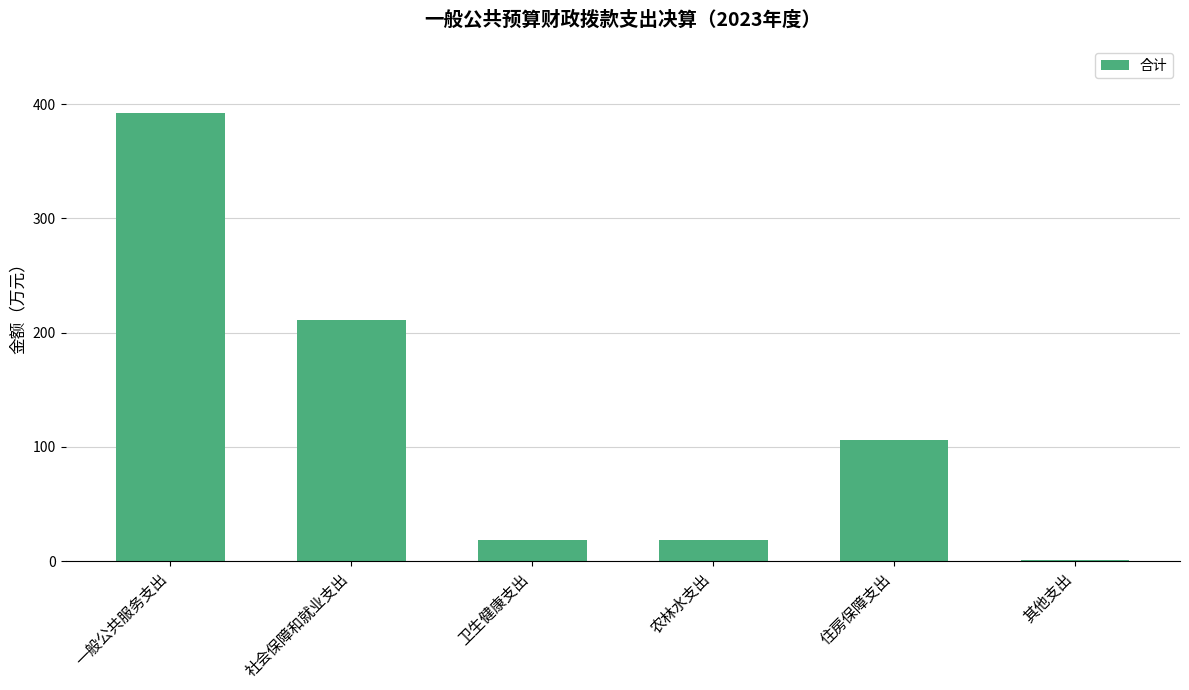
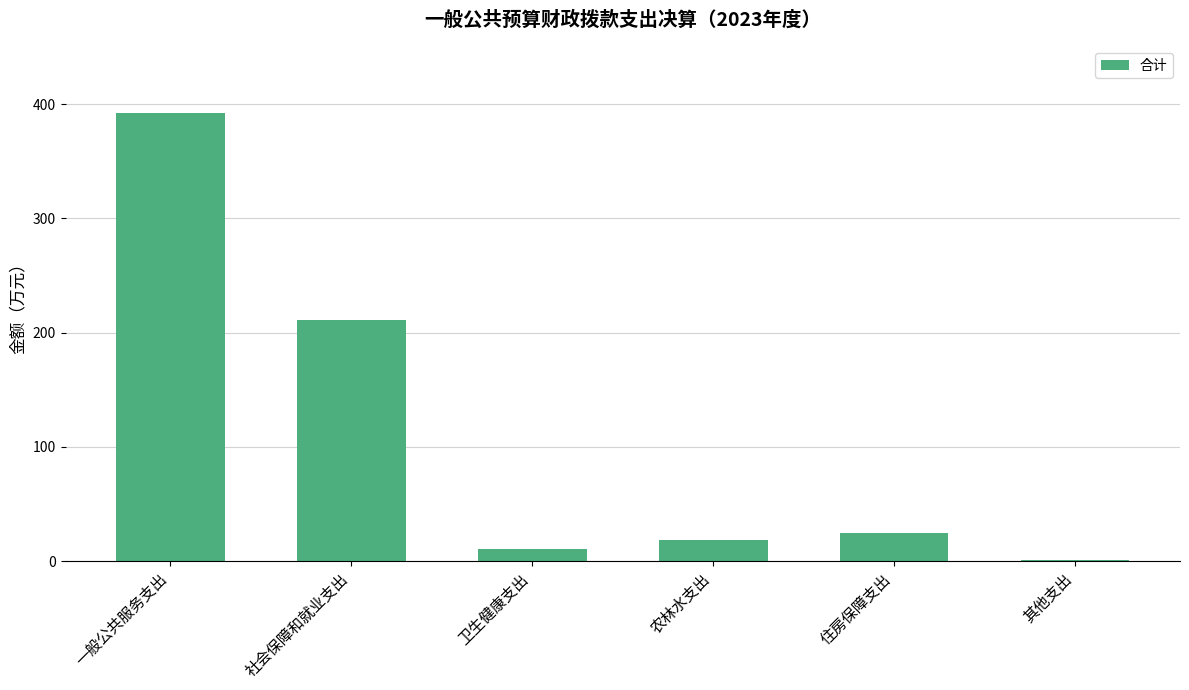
卫生健康支出: 18 -> 11
住房保障支出: 106 -> 24
